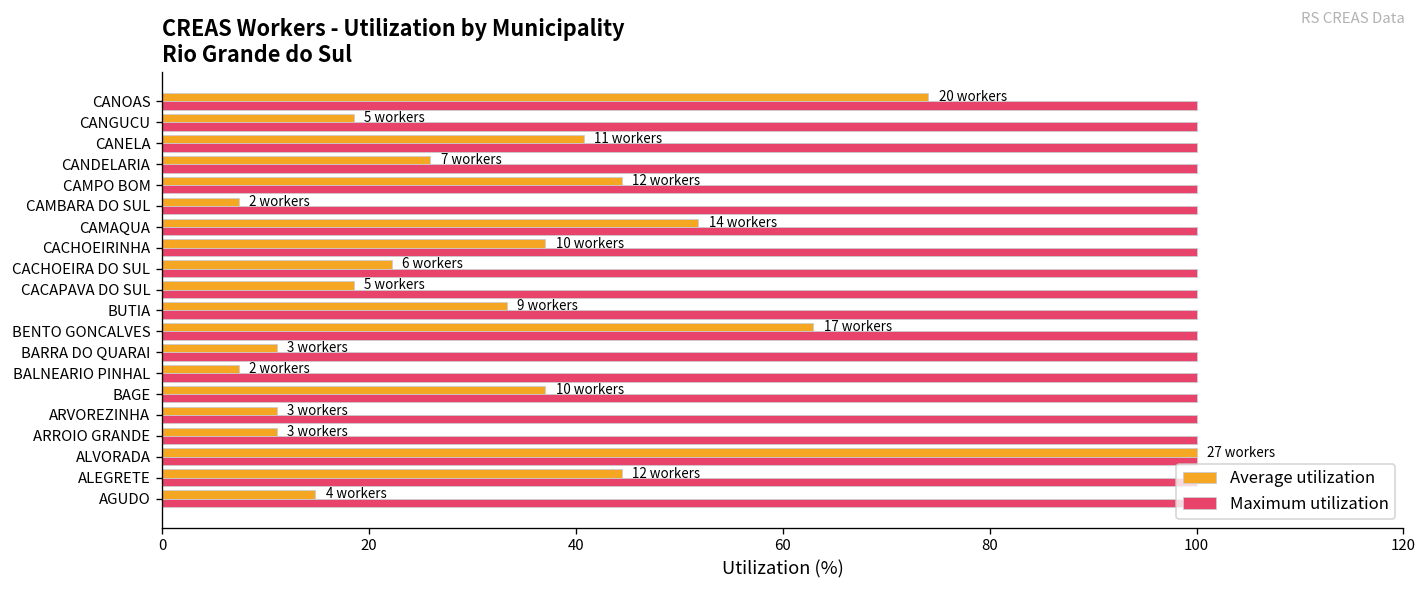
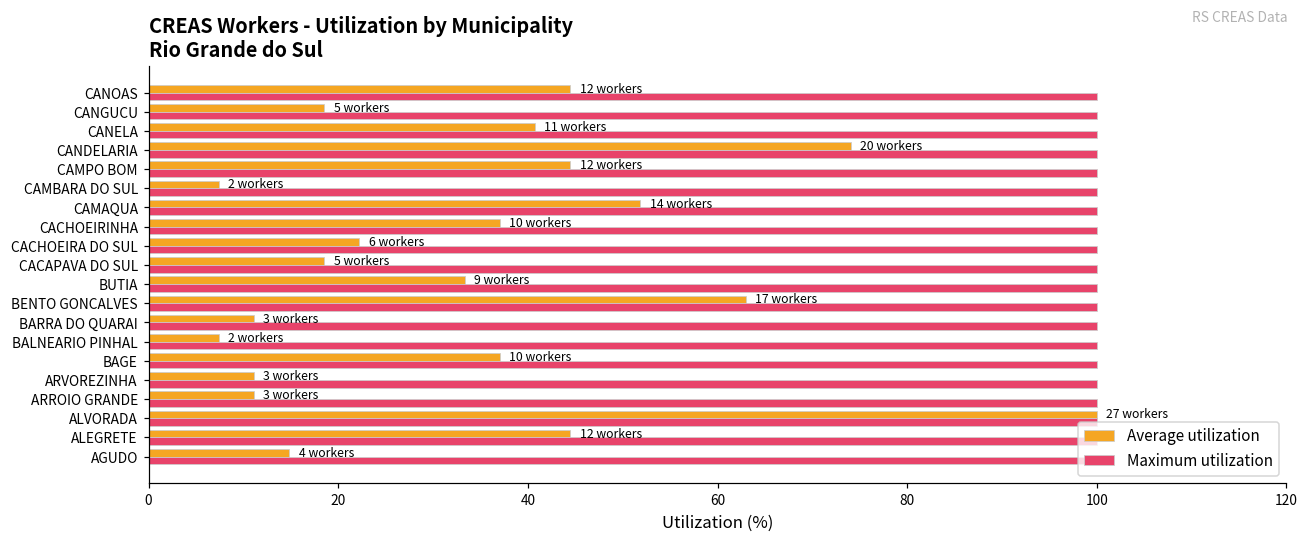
Average utilization, CANOAS: 20 -> 12
Average utilization, CANDELARIA: 7 -> 20
